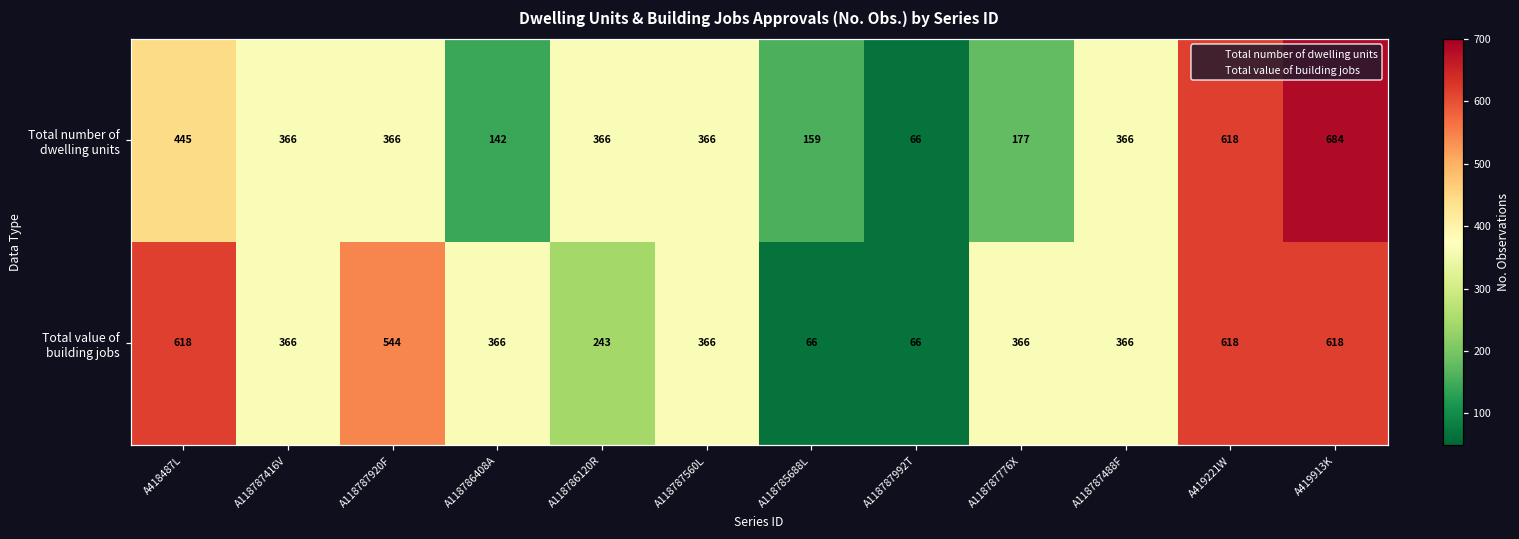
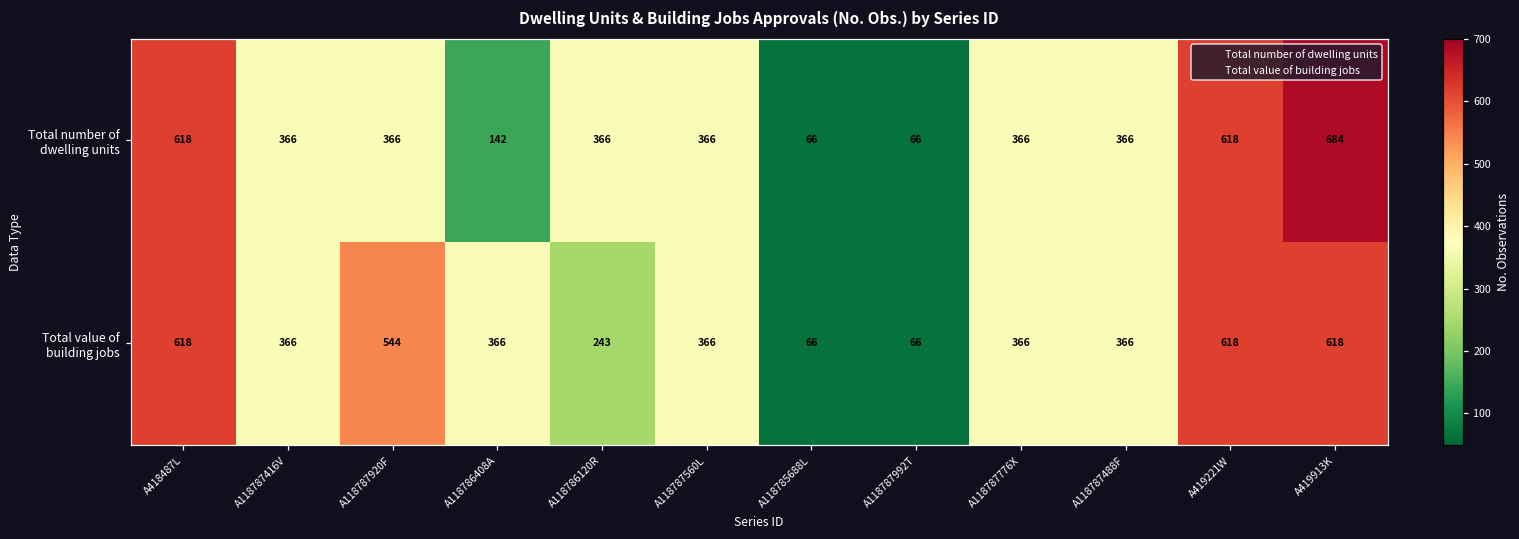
Total number of dwelling units, A418487L: 445 -> 618
Total number of dwelling units, A118785688L: 159 -> 66
Total number of dwelling units, A118787776X: 177 -> 366
